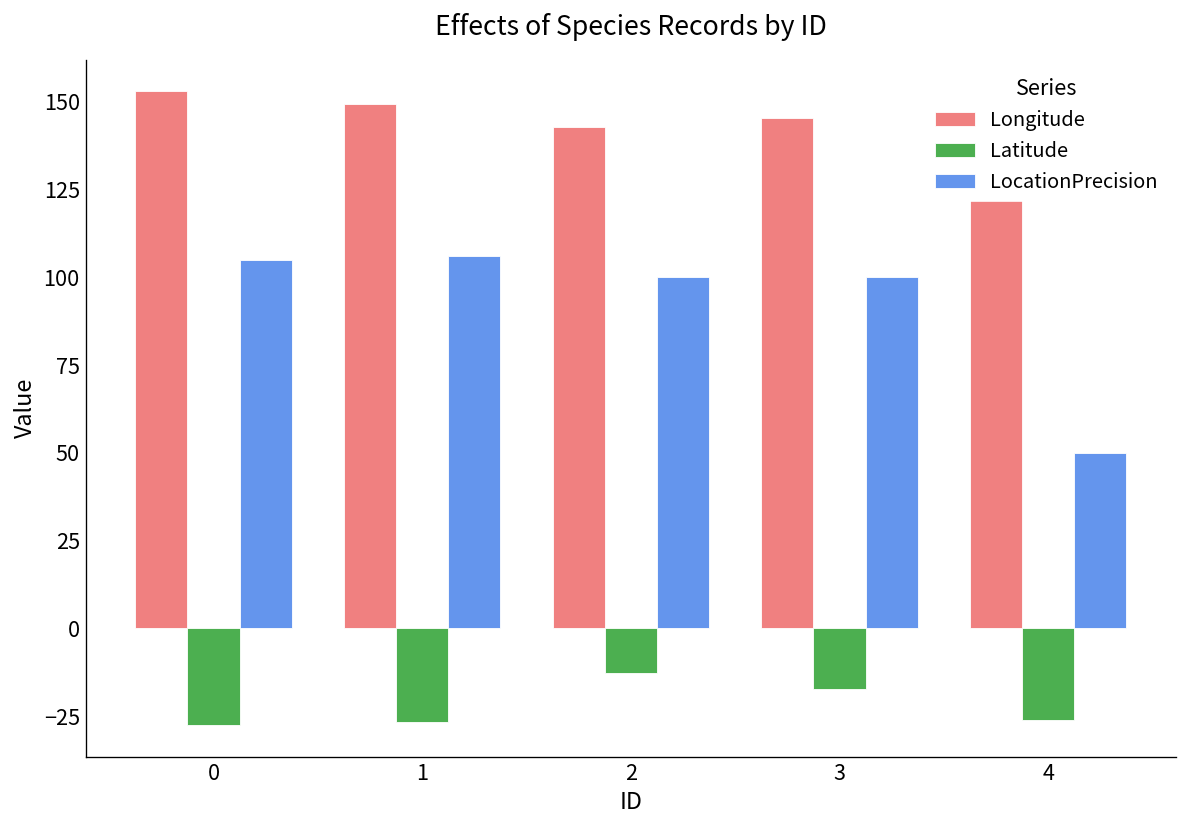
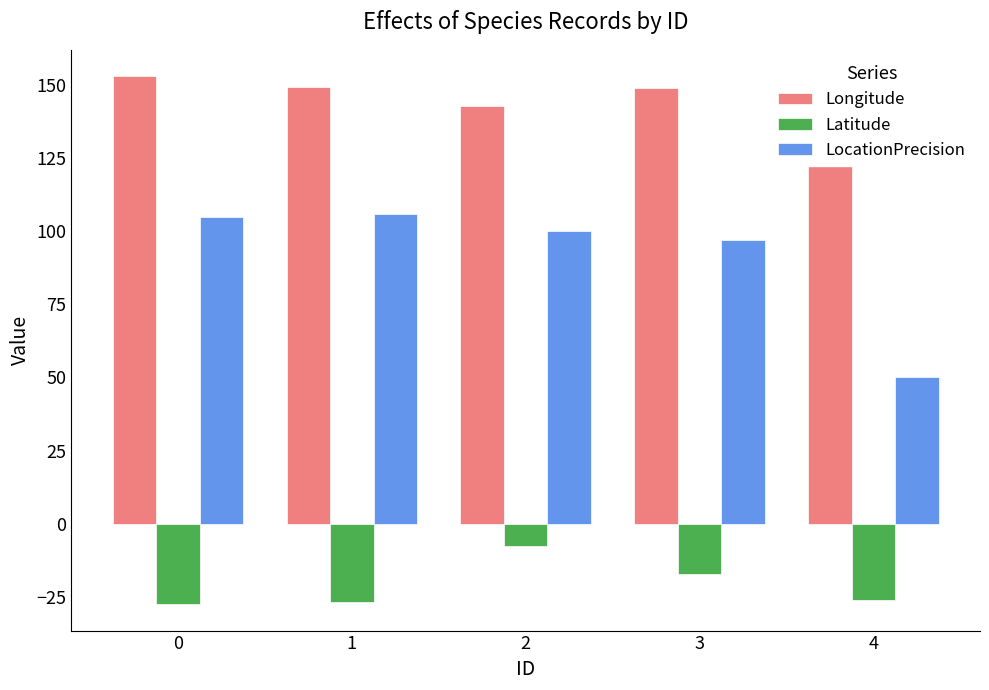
Latitude, 2: -13 -> -7
Longitude, 3: 145 -> 149
LocationPrecision, 3: 100 -> 97
